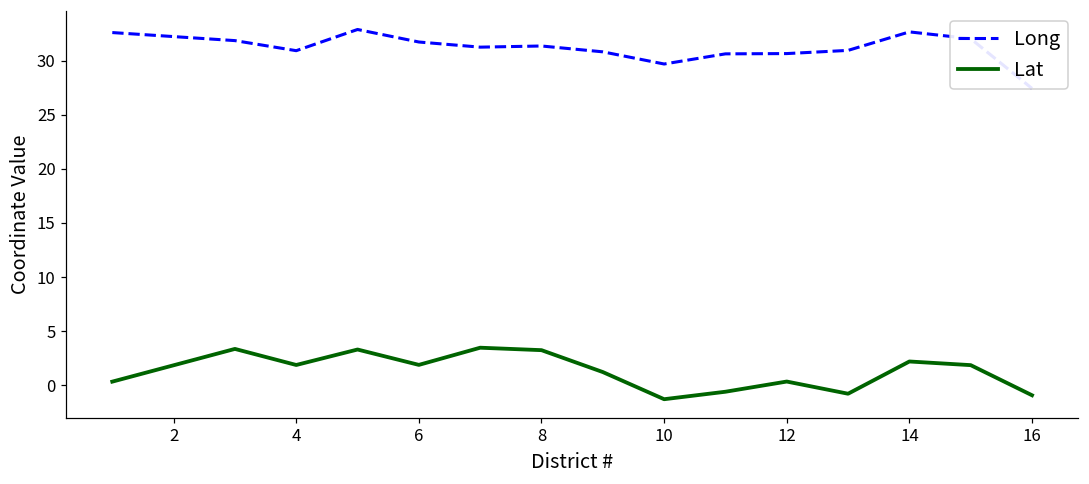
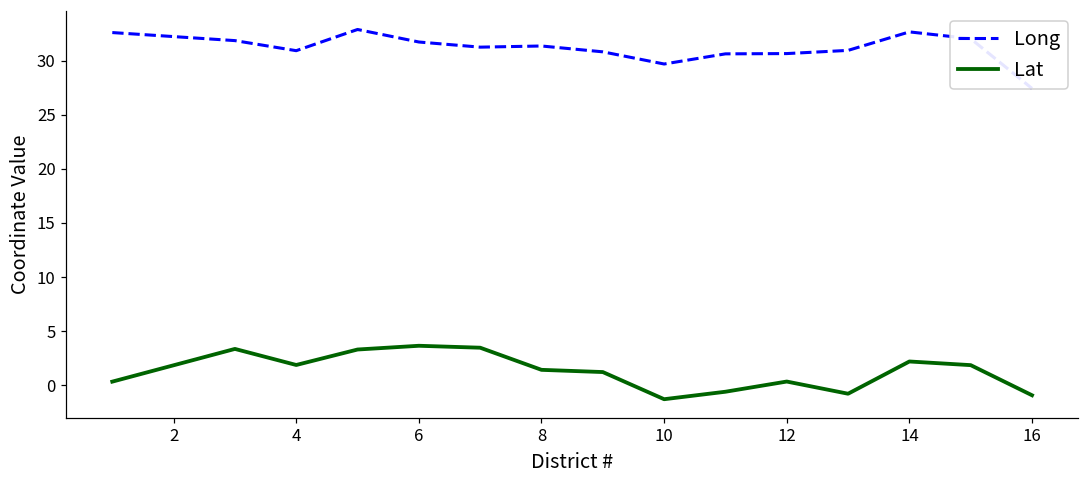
Lat, 6: 2 -> 4
Lat, 8: 3 -> 1
